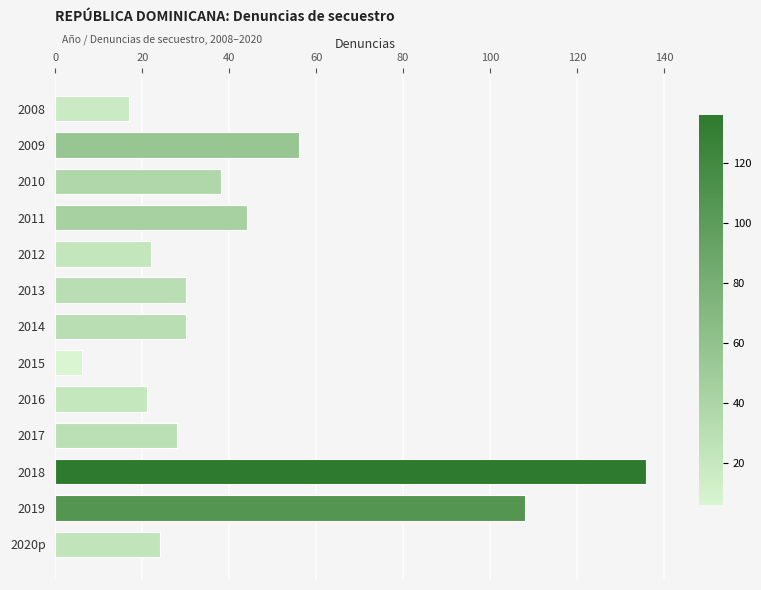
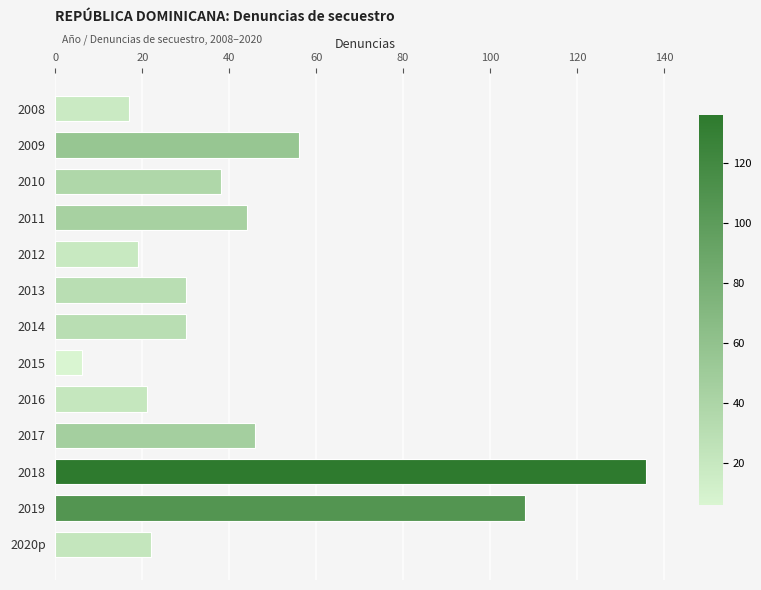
2012: 22 -> 19
2017: 28 -> 46
2020p: 24 -> 22
